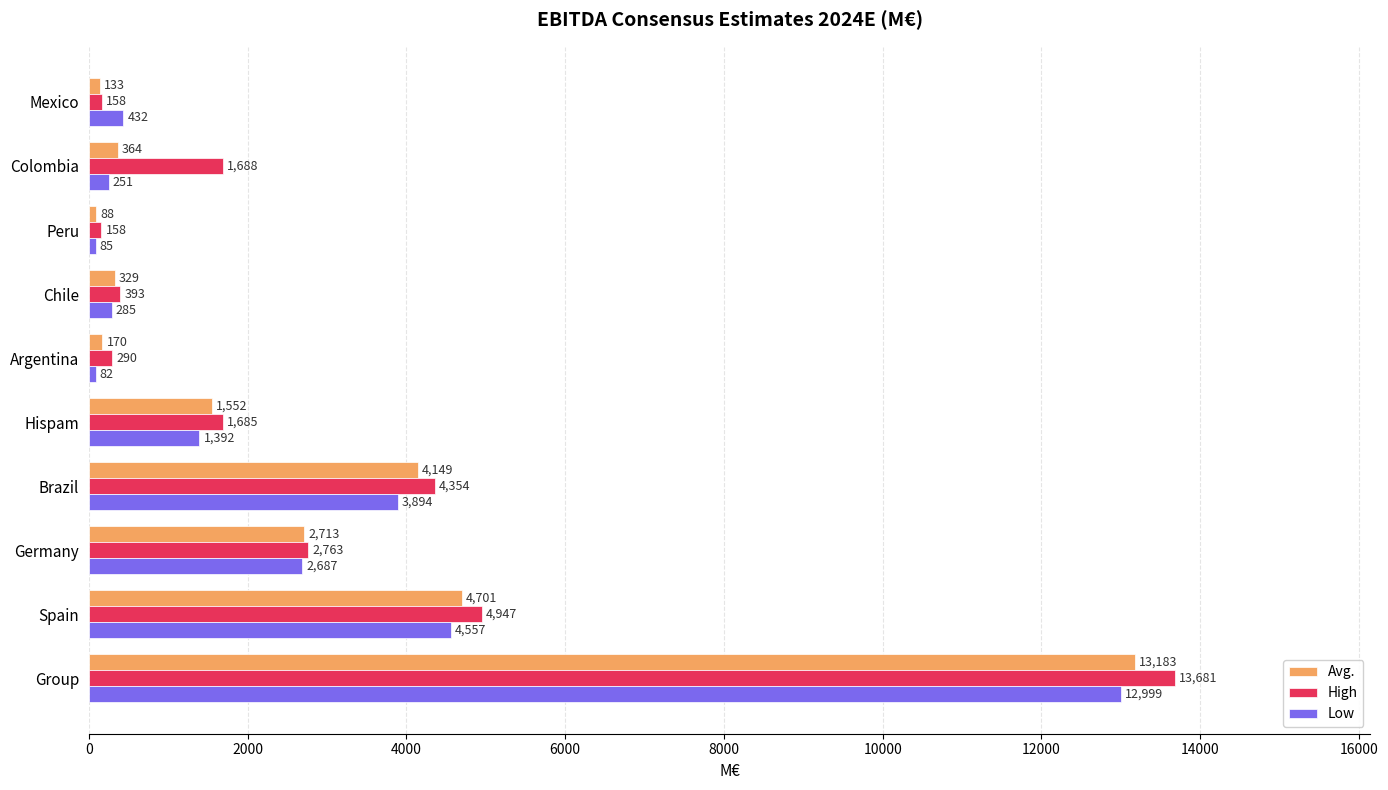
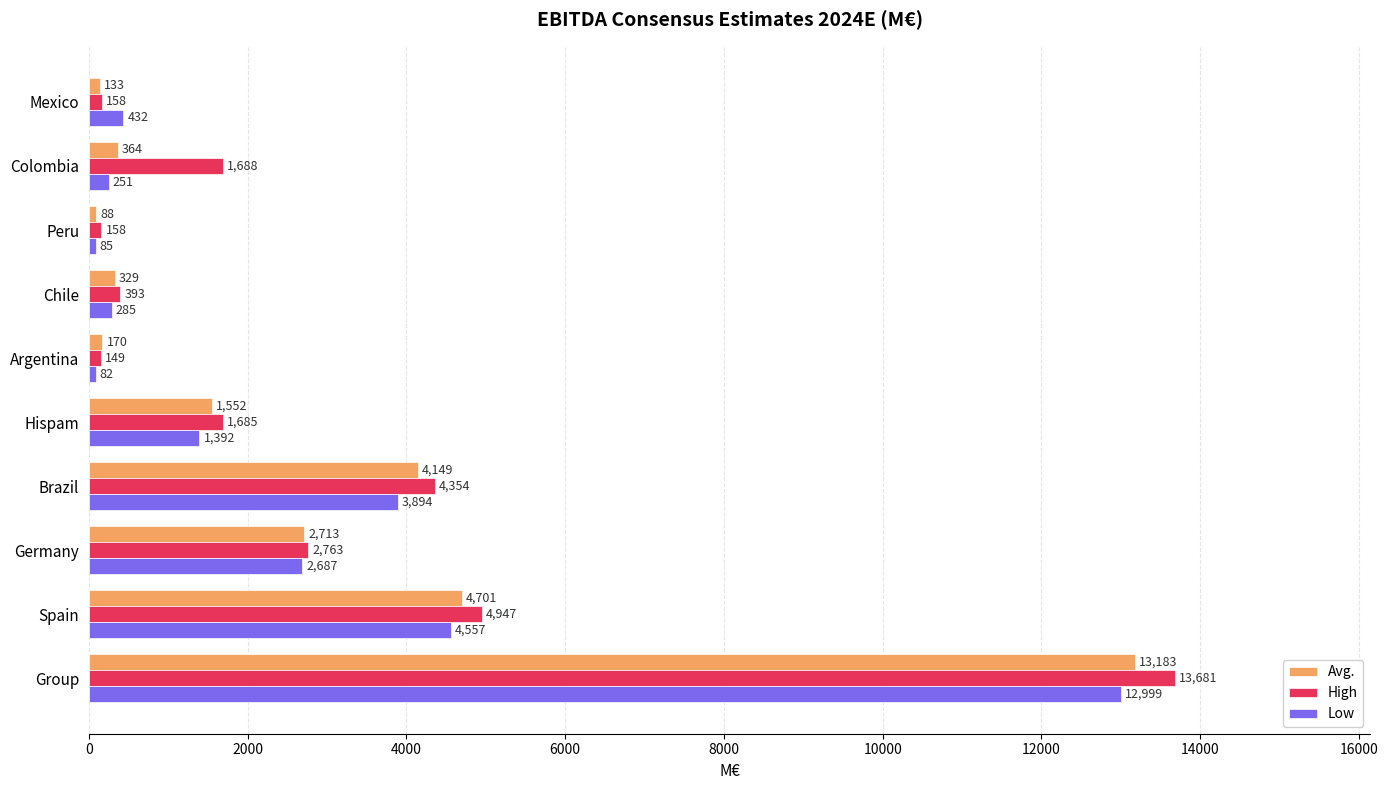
High, Argentina: 290 -> 149
